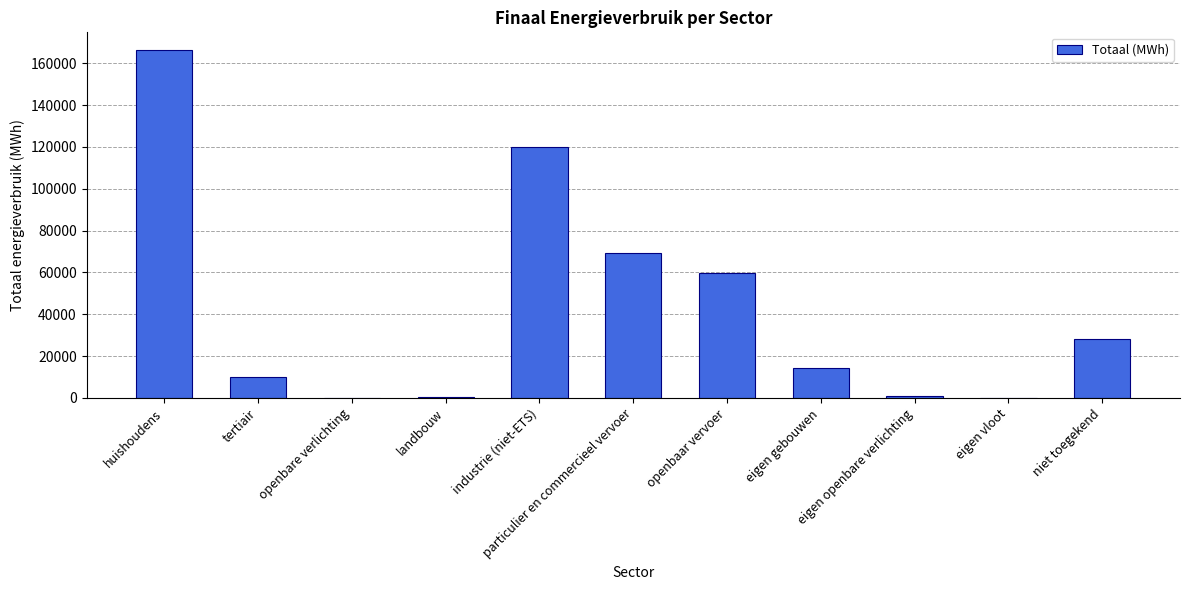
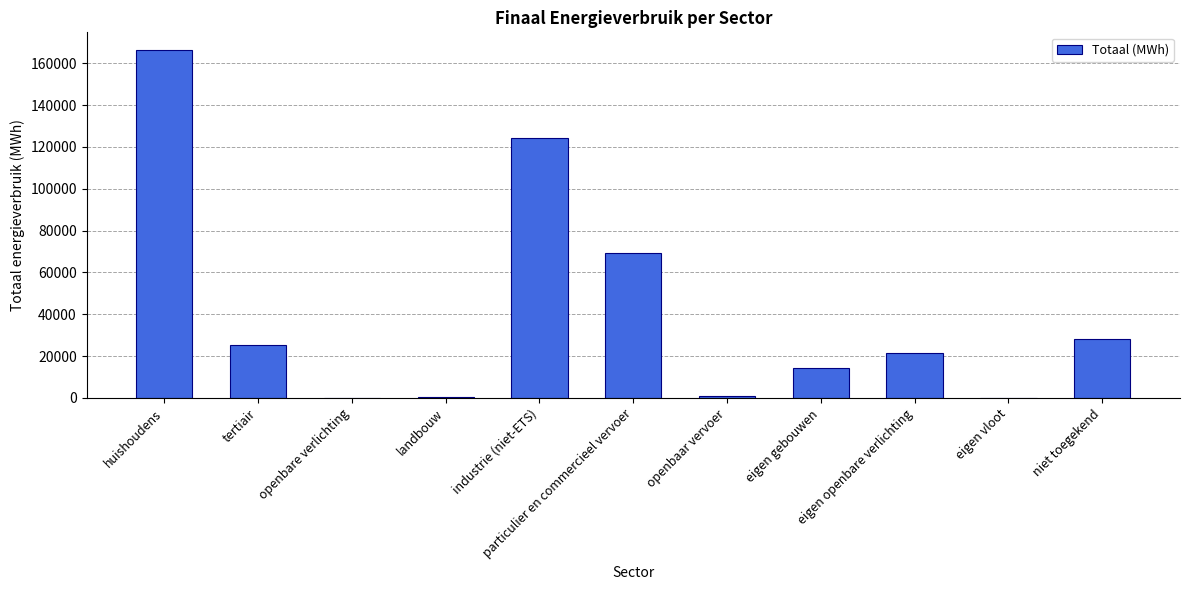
tertiair: 10000 -> 25000
industrie (niet-ETS): 120000 -> 124000
openbaar vervoer: 60000 -> 1000
eigen openbare verlichting: 1000 -> 21000
